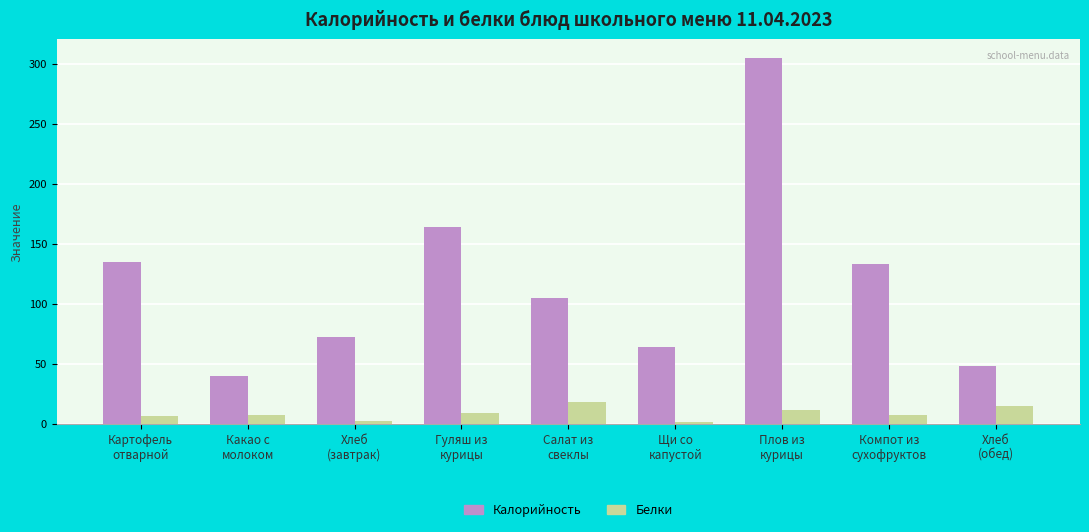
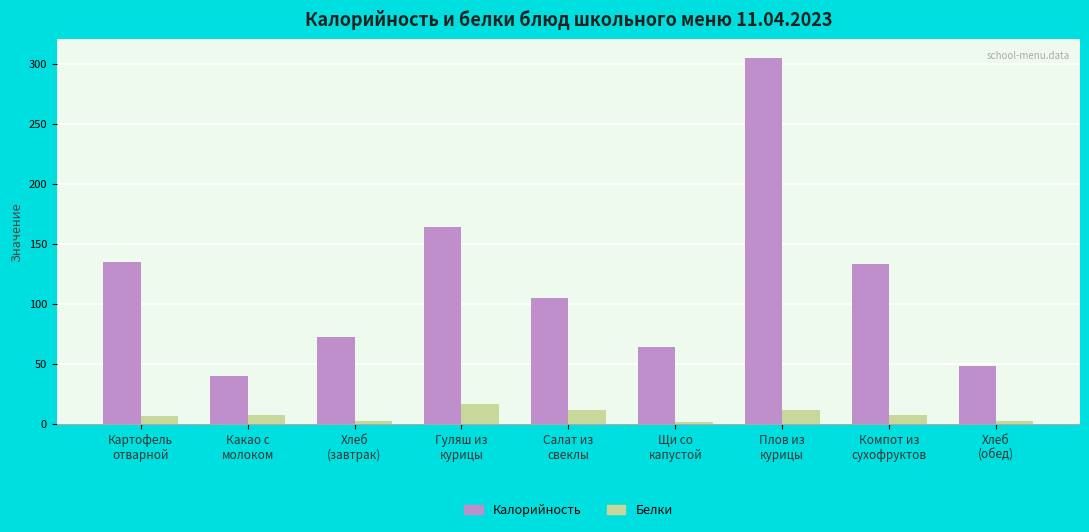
Белки, Гуляш из курицы: 9 -> 16
Белки, Салат из свеклы: 18 -> 11
Белки, Хлеб (обед): 15 -> 2
